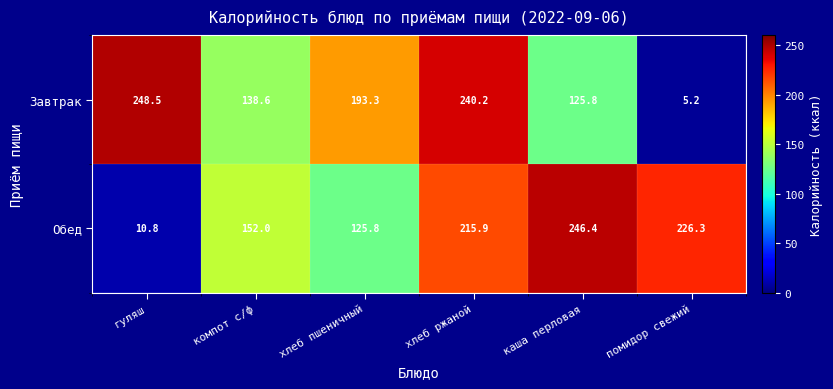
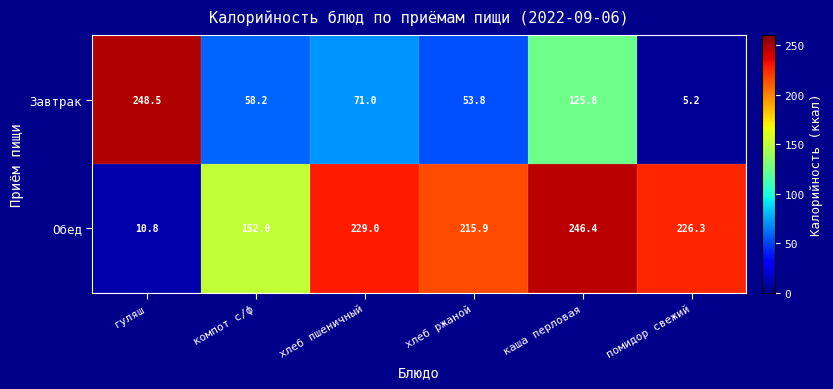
Завтрак, компот с/ф: 138.6 -> 58.2
Завтрак, хлеб пшеничный: 193.3 -> 71.0
Завтрак, хлеб ржаной: 240.2 -> 53.8
Обед, хлеб пшеничный: 125.8 -> 229.0
